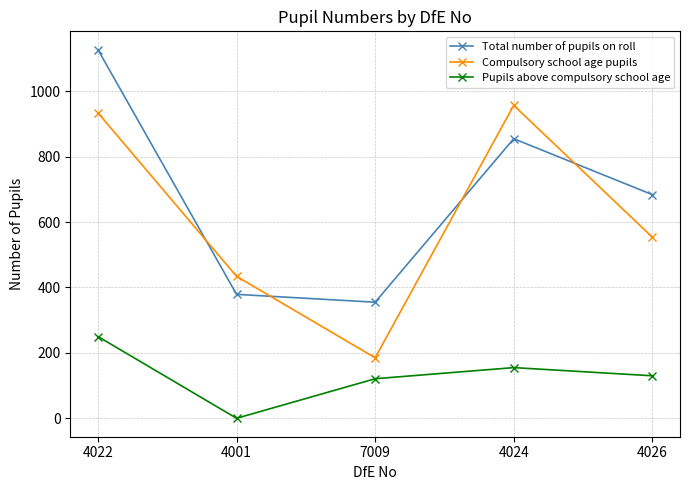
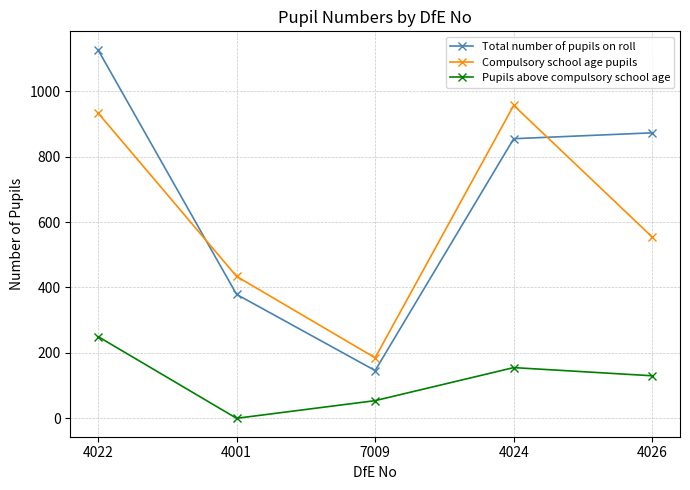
Total number of pupils on roll, 7009: 360 -> 150
Pupils above compulsory school age, 7009: 120 -> 50
Total number of pupils on roll, 4026: 680 -> 870
